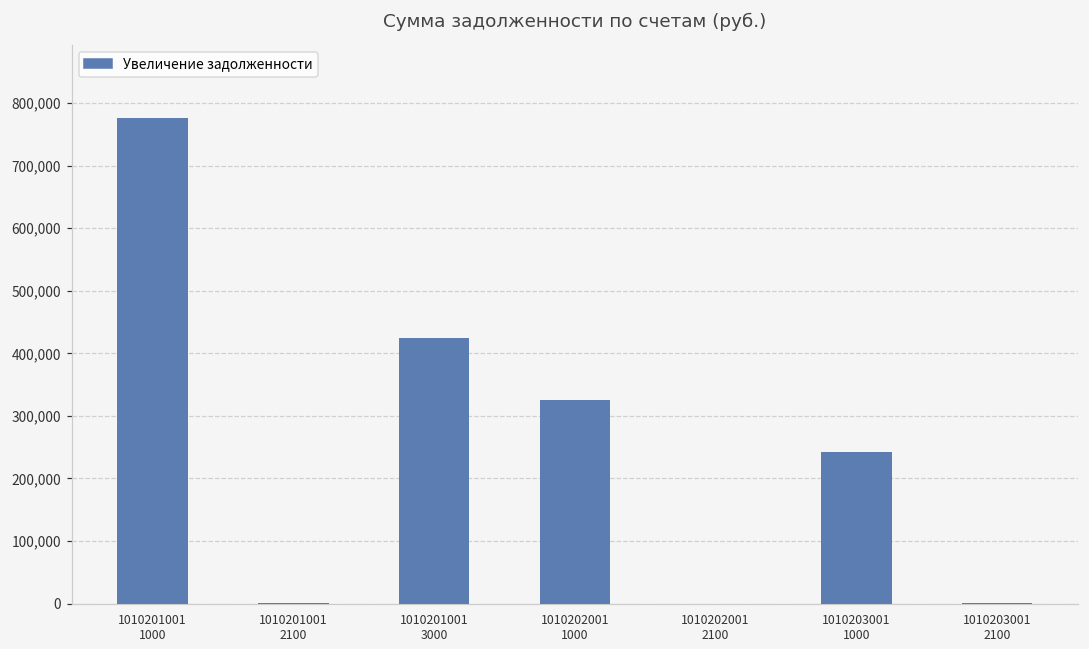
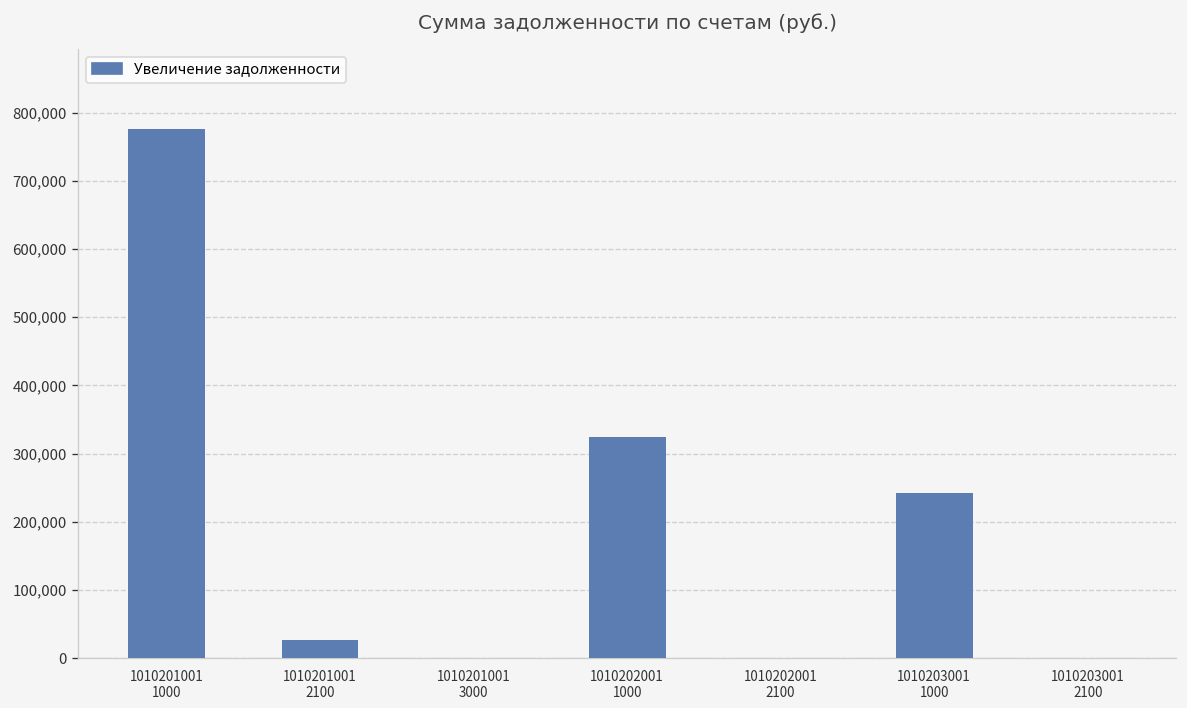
1010201001 2100: 0 -> 30,000
1010201001 3000: 420,000 -> 0
